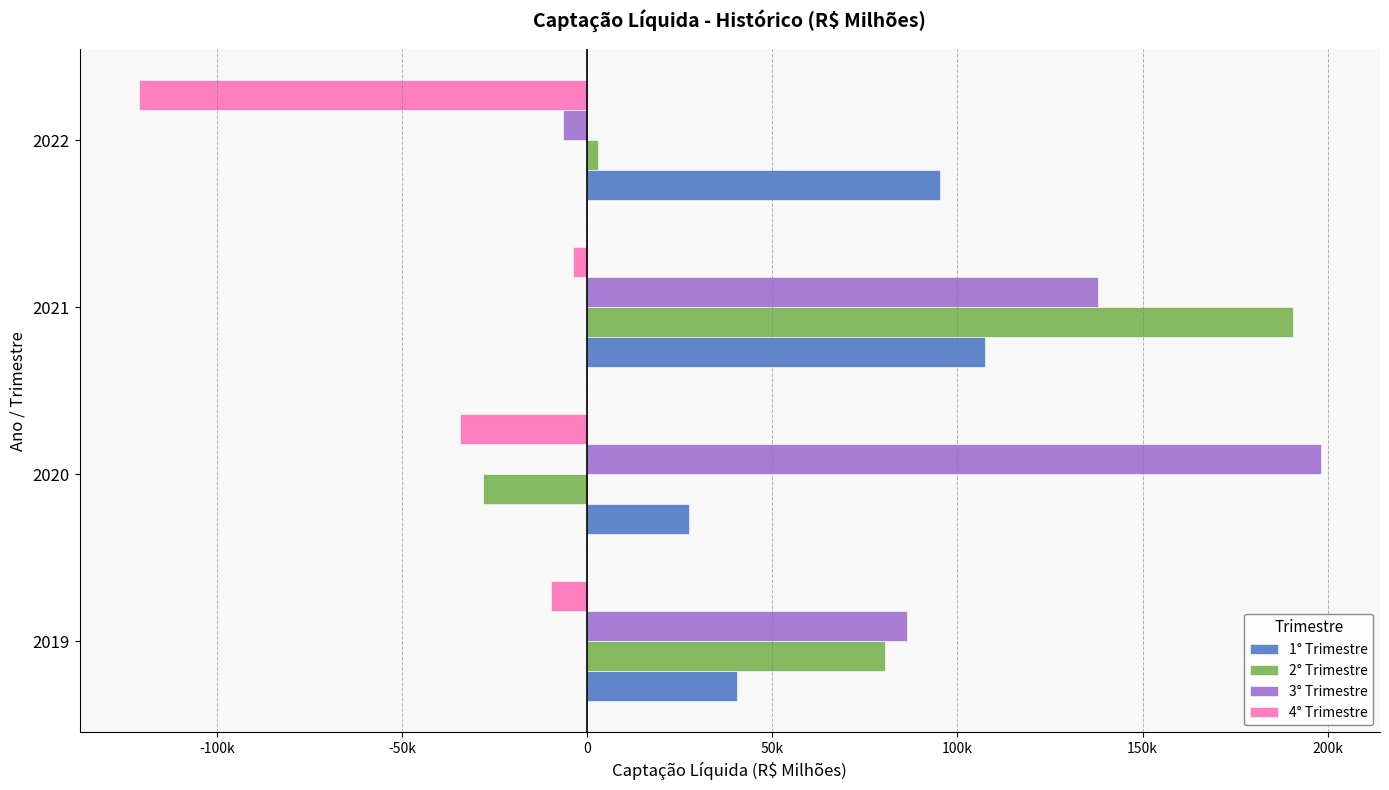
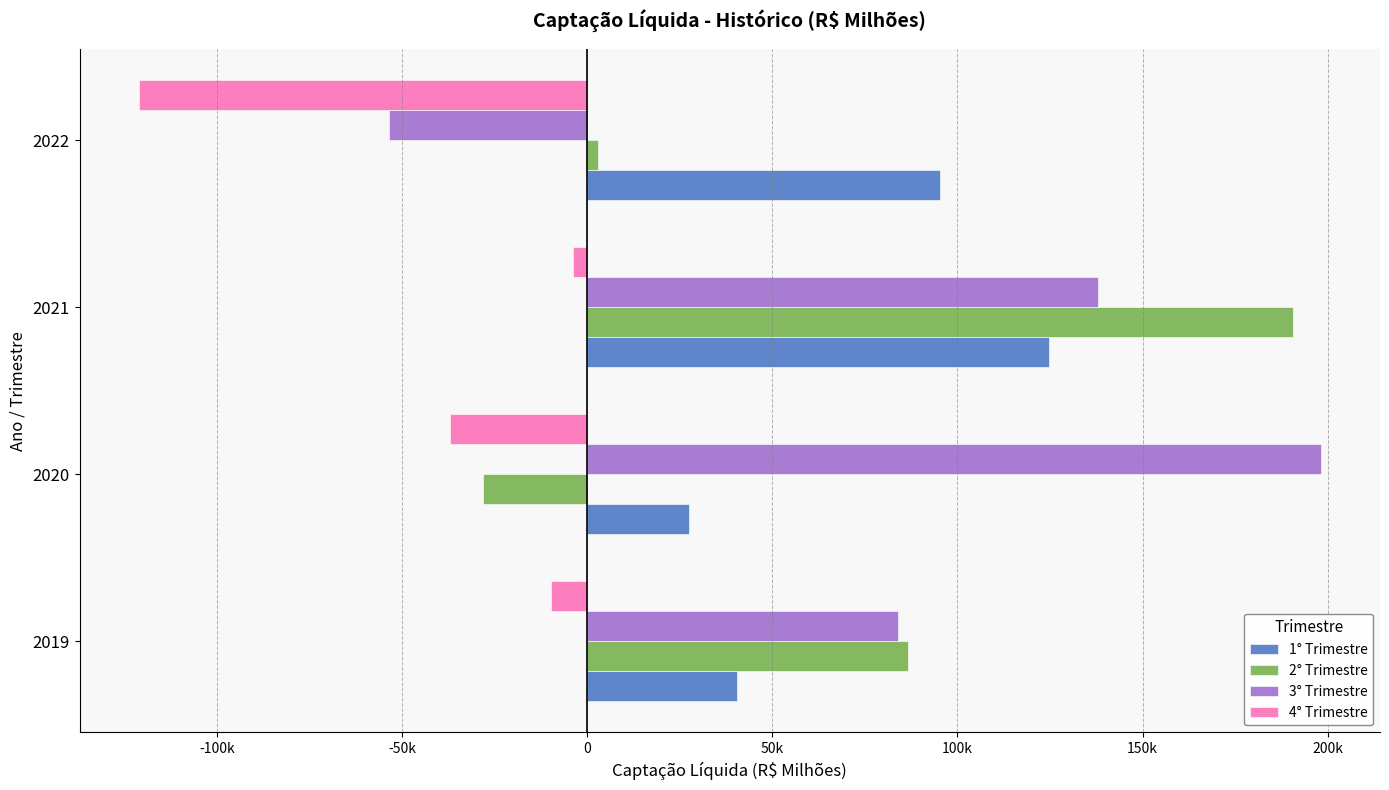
3° Trimestre, 2022: -6000 -> -54000
1° Trimestre, 2021: 107000 -> 125000
4° Trimestre, 2020: -34000 -> -37000
3° Trimestre, 2019: 86000 -> 84000
2° Trimestre, 2019: 80000 -> 87000
